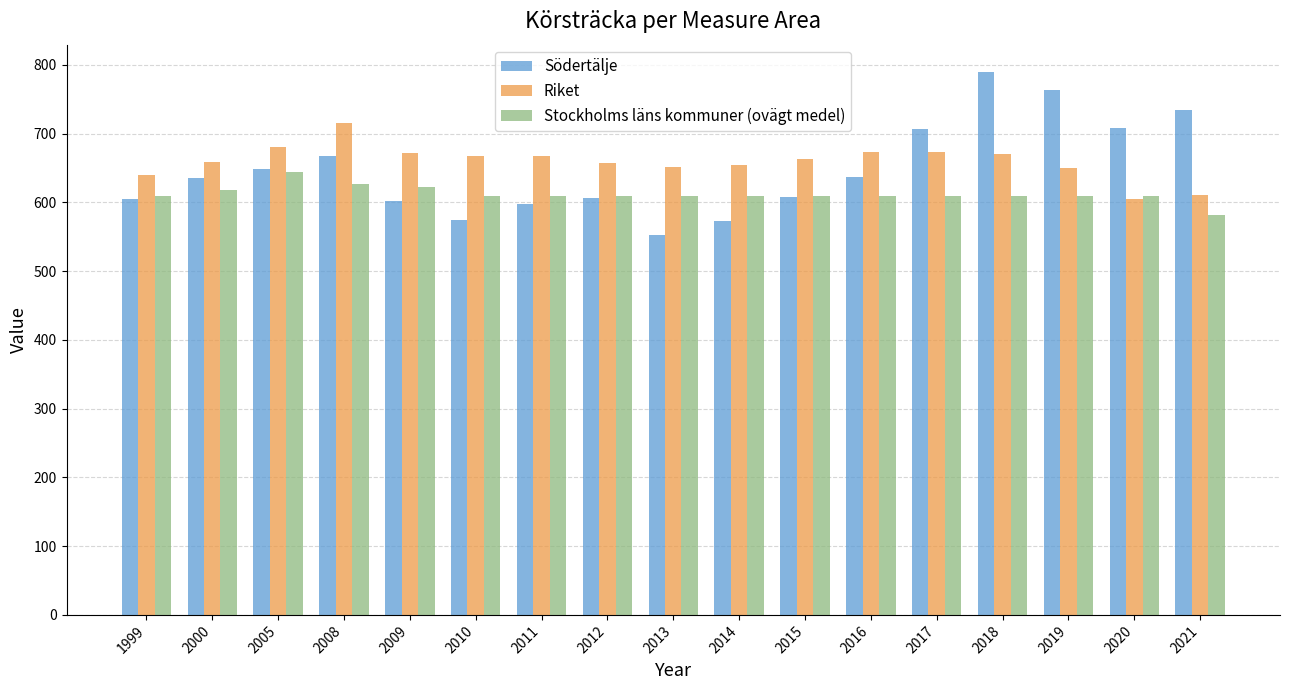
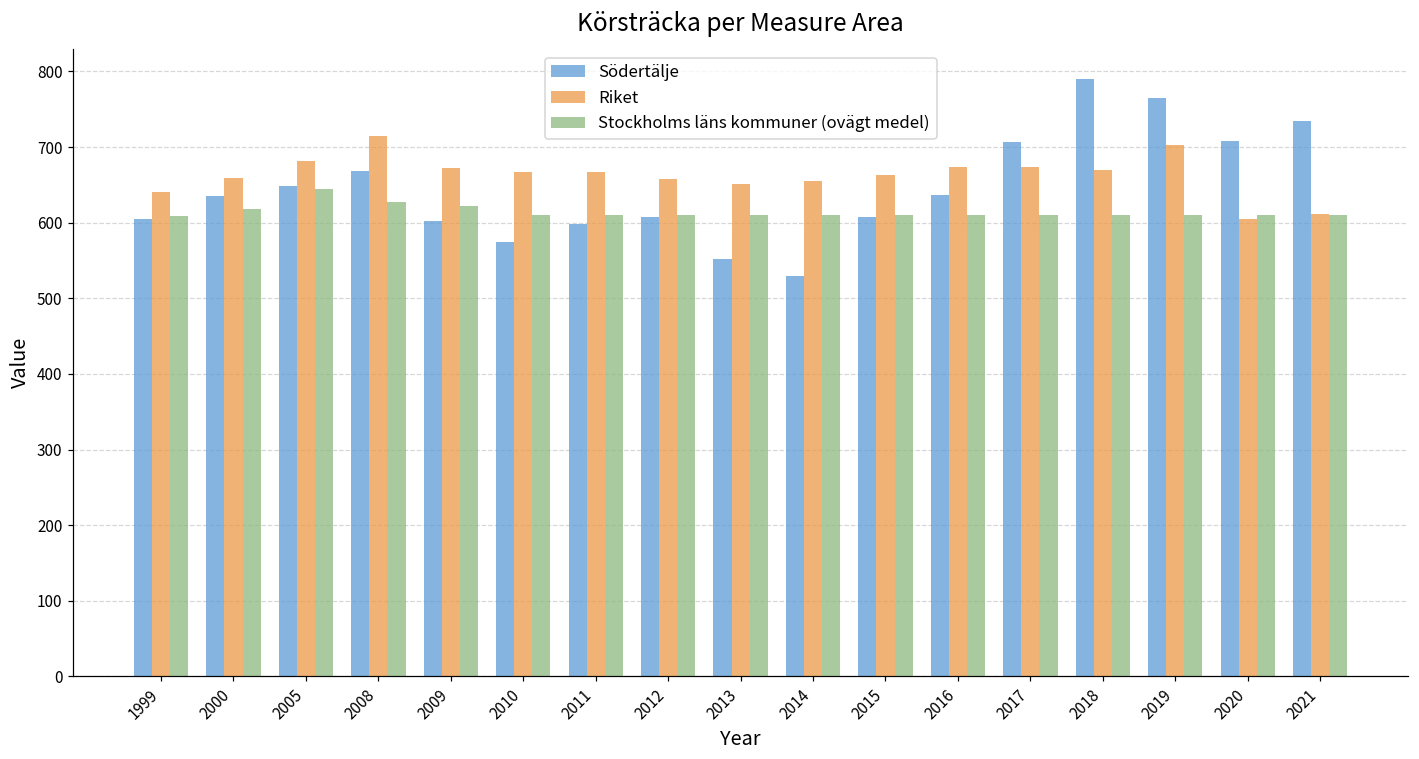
Södertälje, 2014: 570 -> 530
Riket, 2019: 650 -> 700
Stockholms läns kommuner (ovägt medel), 2021: 580 -> 610
